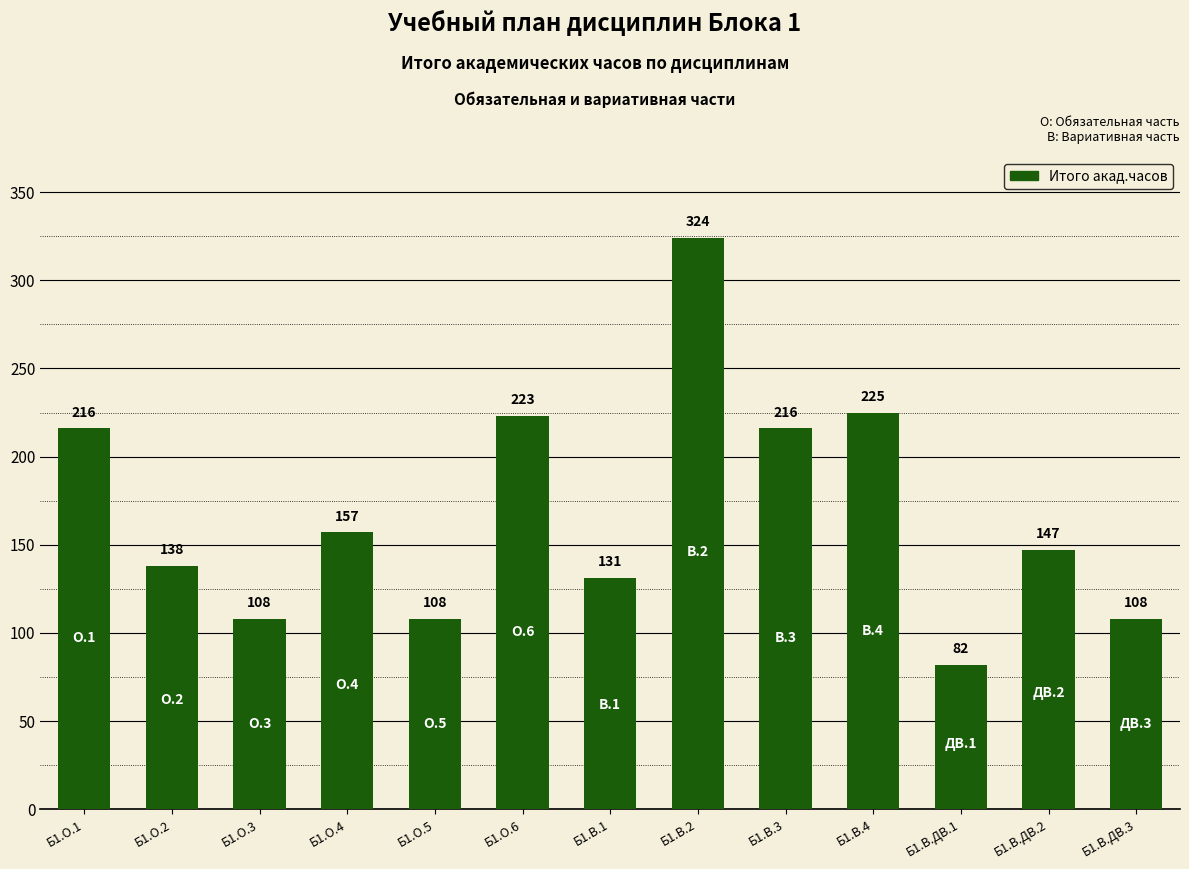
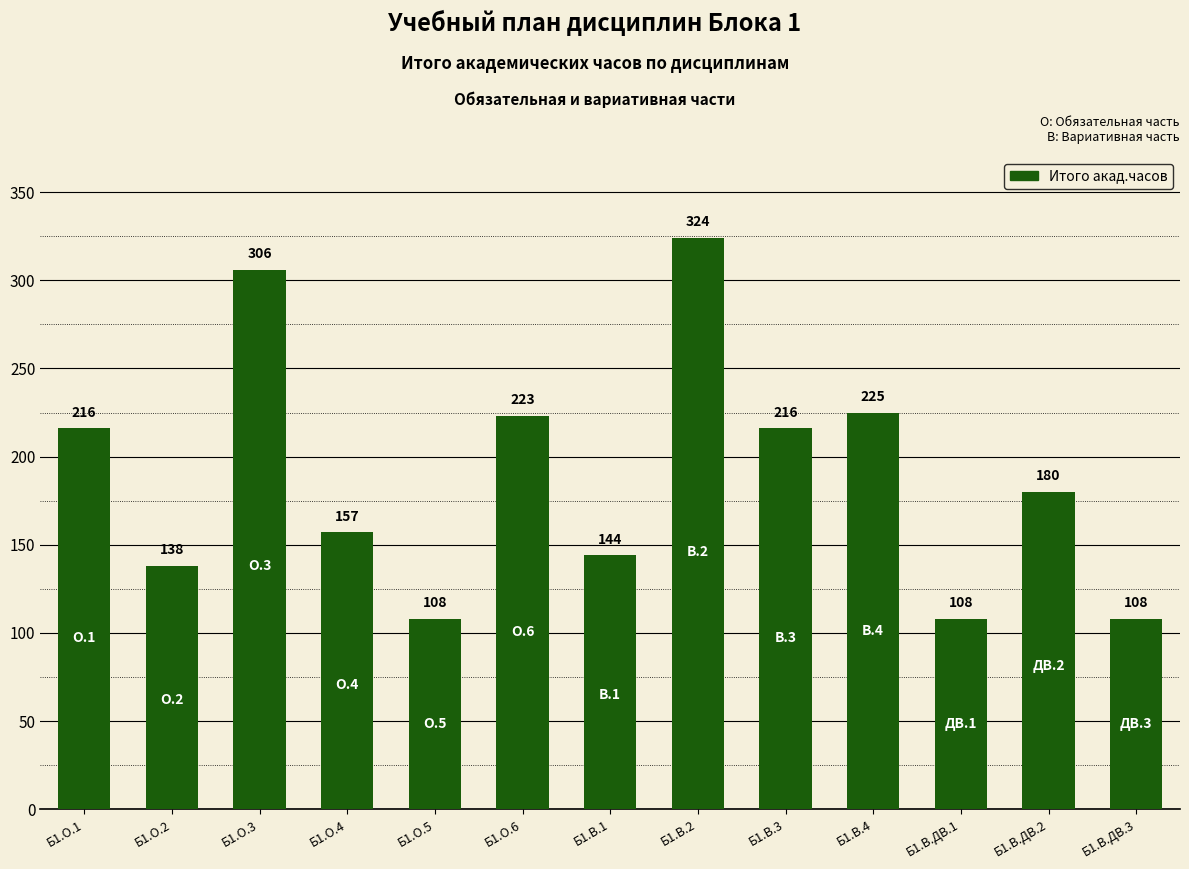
Б1.О.3: 108 -> 306
Б1.В.1: 131 -> 144
Б1.В.ДВ.1: 82 -> 108
Б1.В.ДВ.2: 147 -> 180
